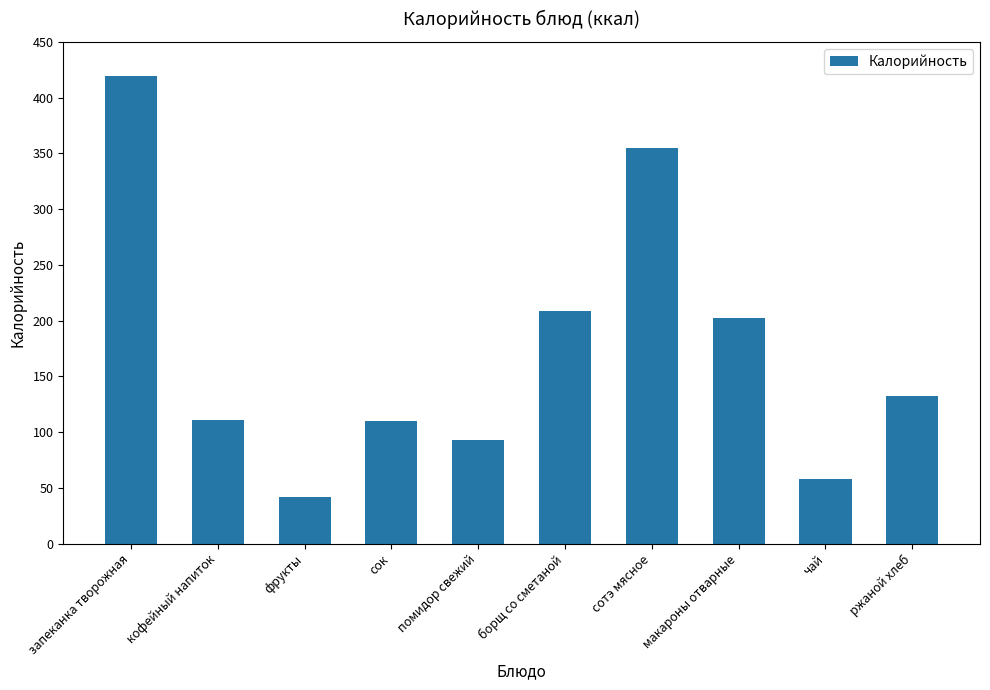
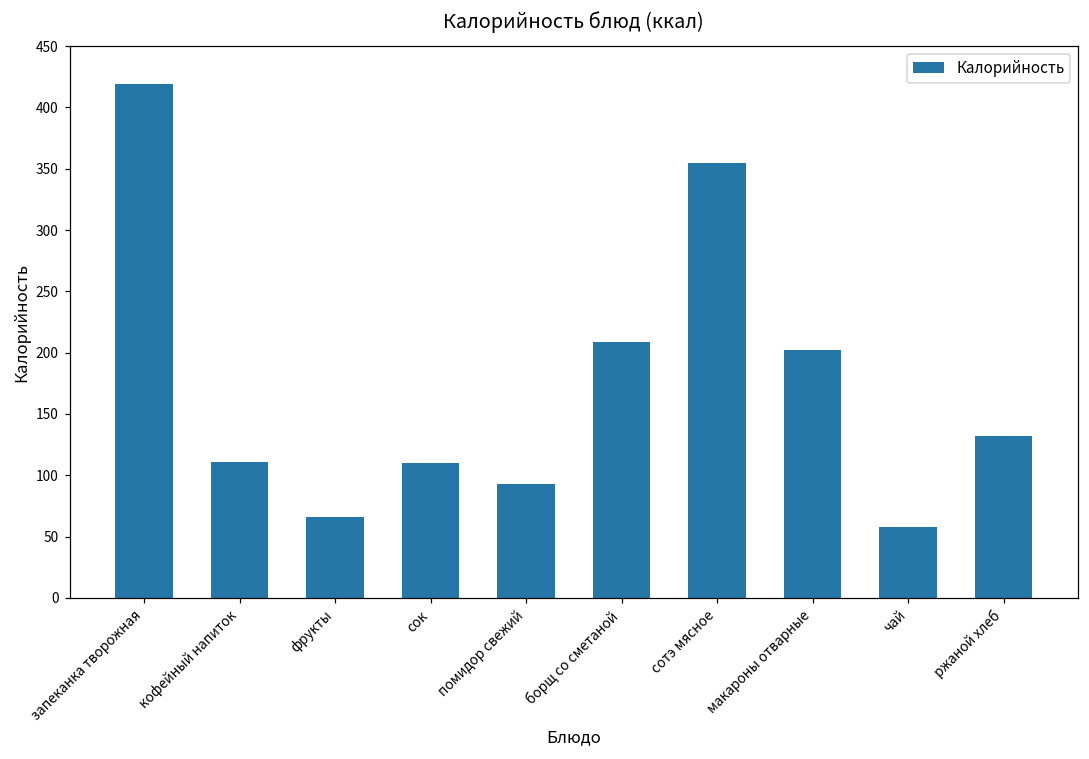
фрукты: 42 -> 66
